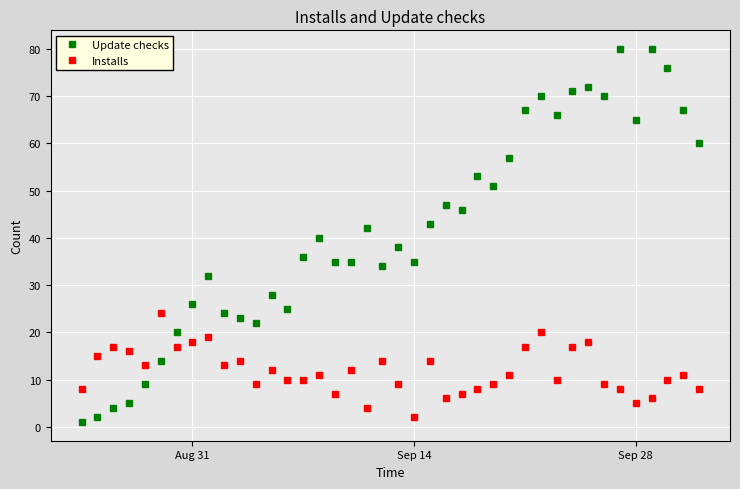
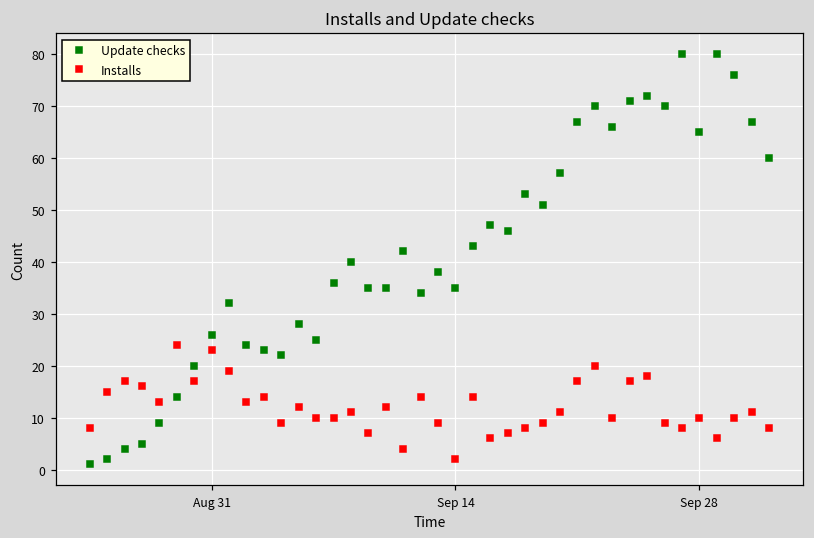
Installs, Aug 31: 18 -> 23
Installs, Sep 28: 5 -> 10
